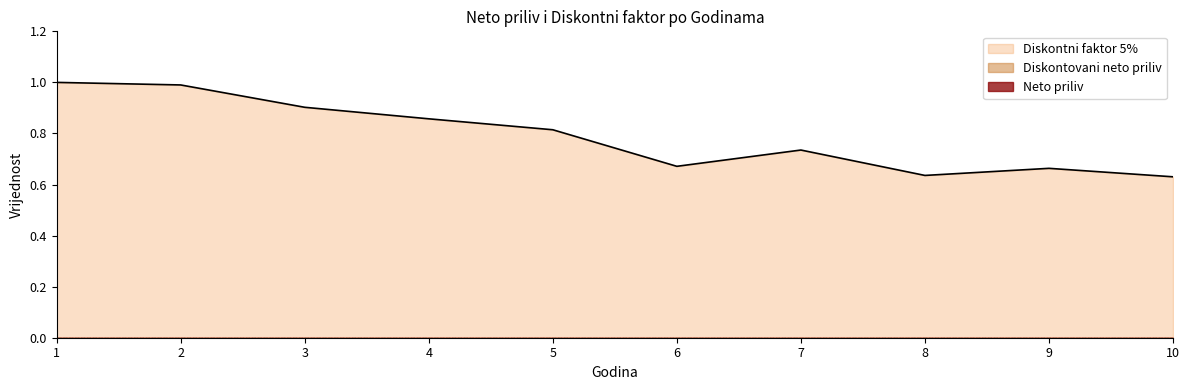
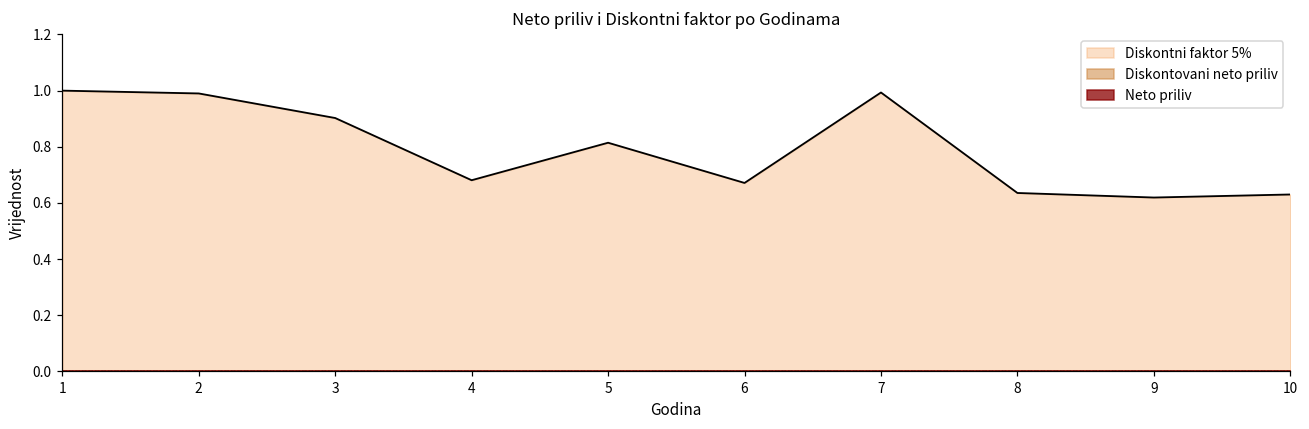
Diskontni faktor 5%, 4: 0.86 -> 0.68
Diskontni faktor 5%, 7: 0.74 -> 0.99
Diskontni faktor 5%, 9: 0.66 -> 0.62
